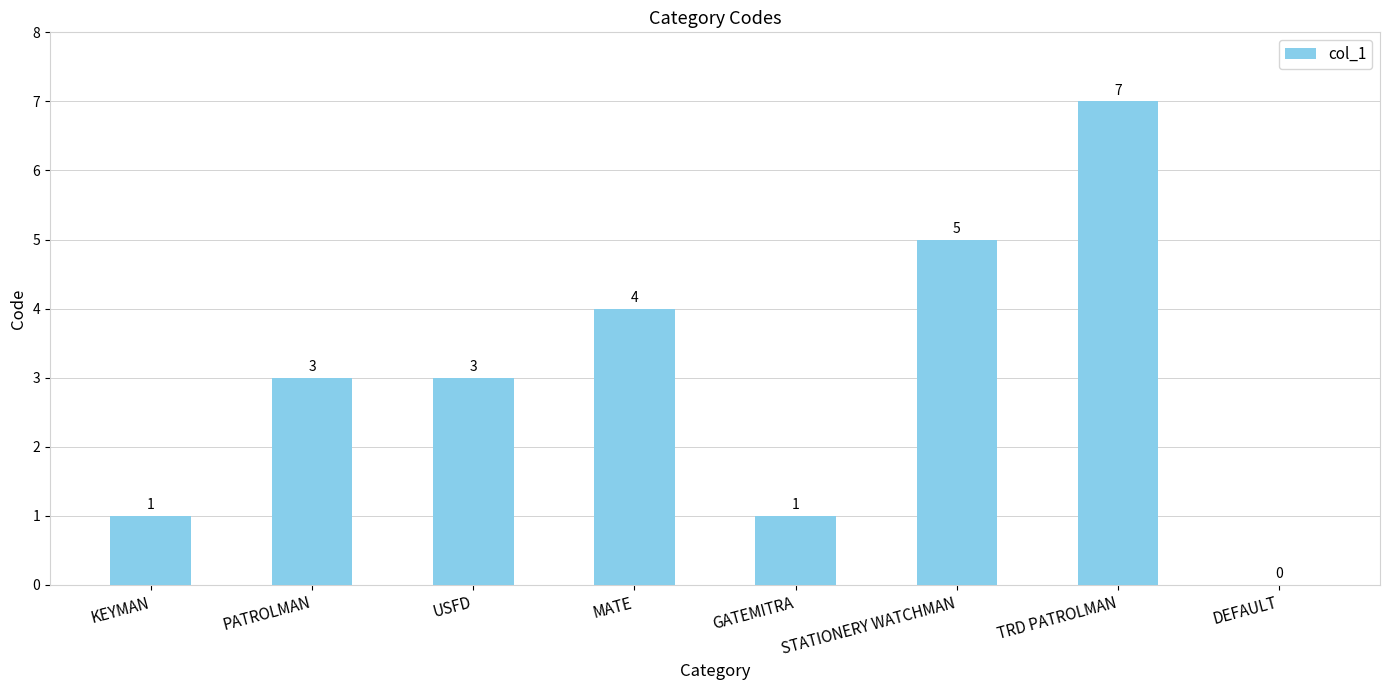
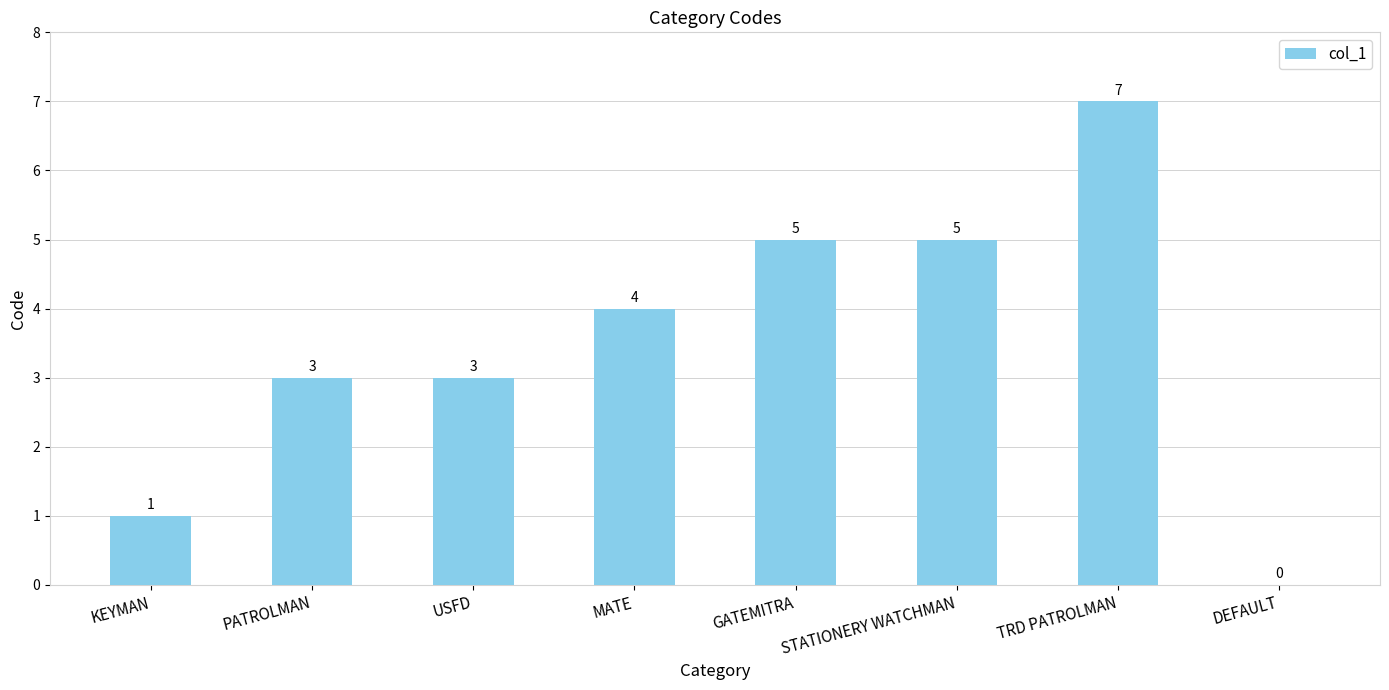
GATEMITRA: 1 -> 5
